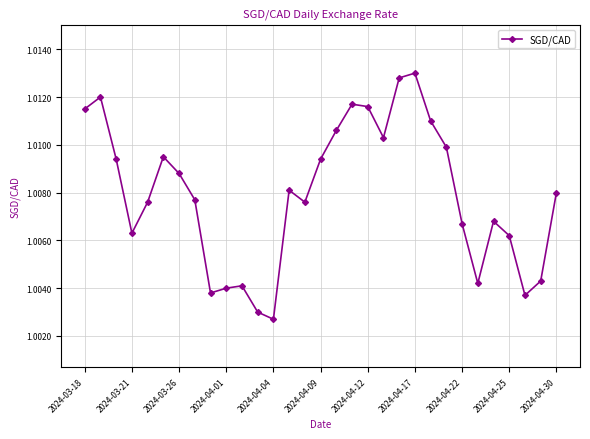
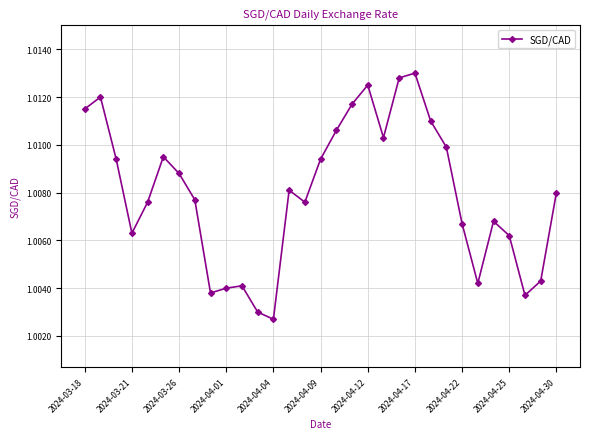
2024-04-12: 1.0116 -> 1.0125
